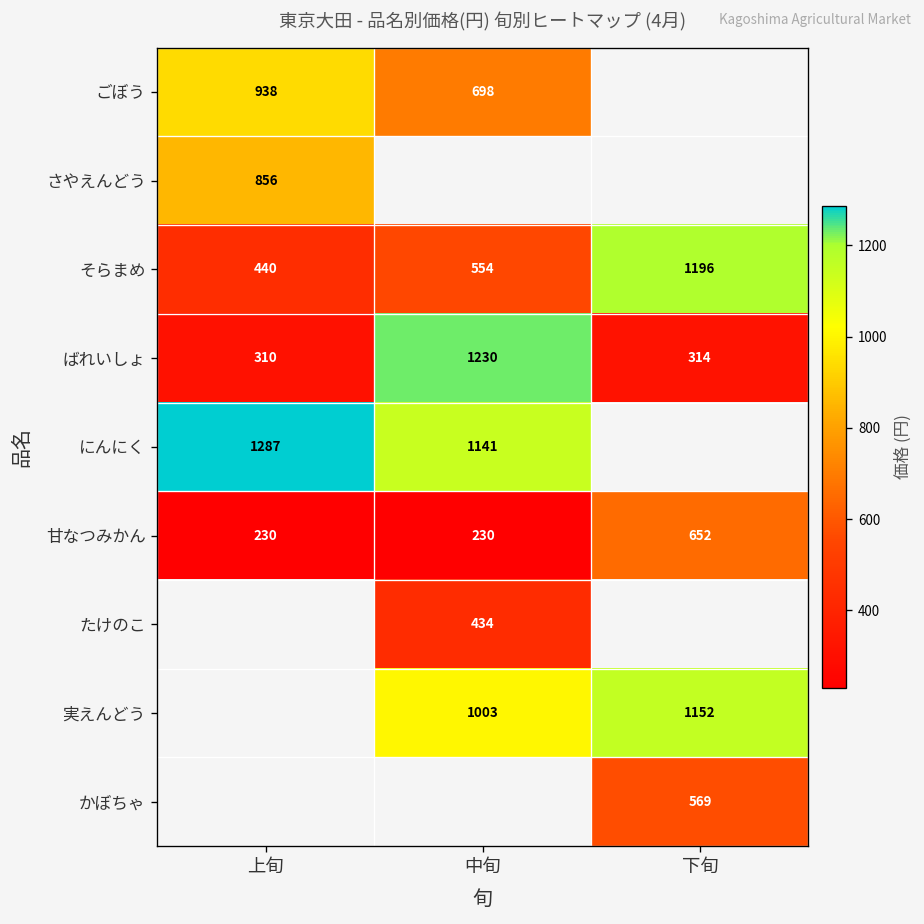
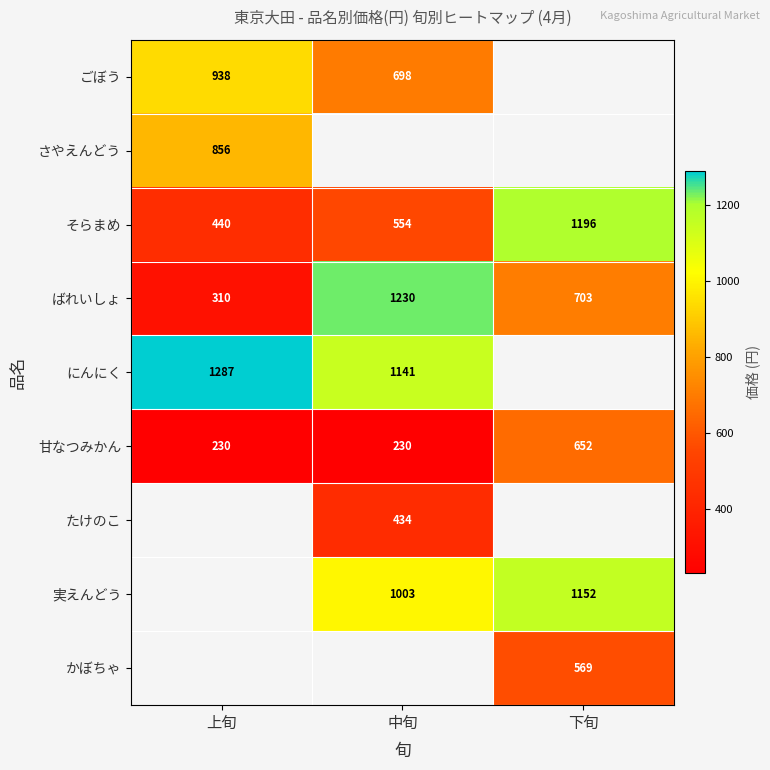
ばれいしょ, 下旬: 314 -> 703
